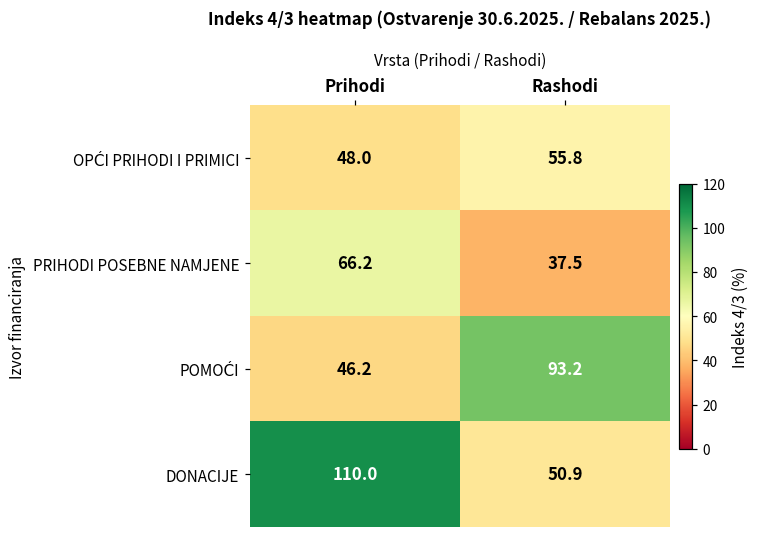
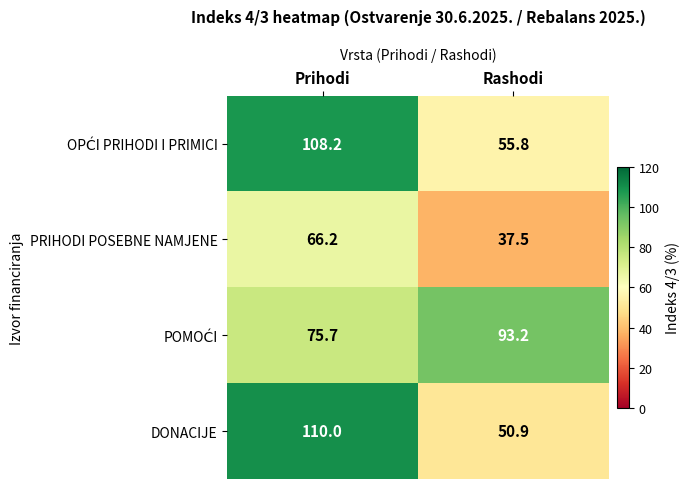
OPĆI PRIHODI I PRIMICI, Prihodi: 48.0 -> 108.2
POMOĆI, Prihodi: 46.2 -> 75.7
